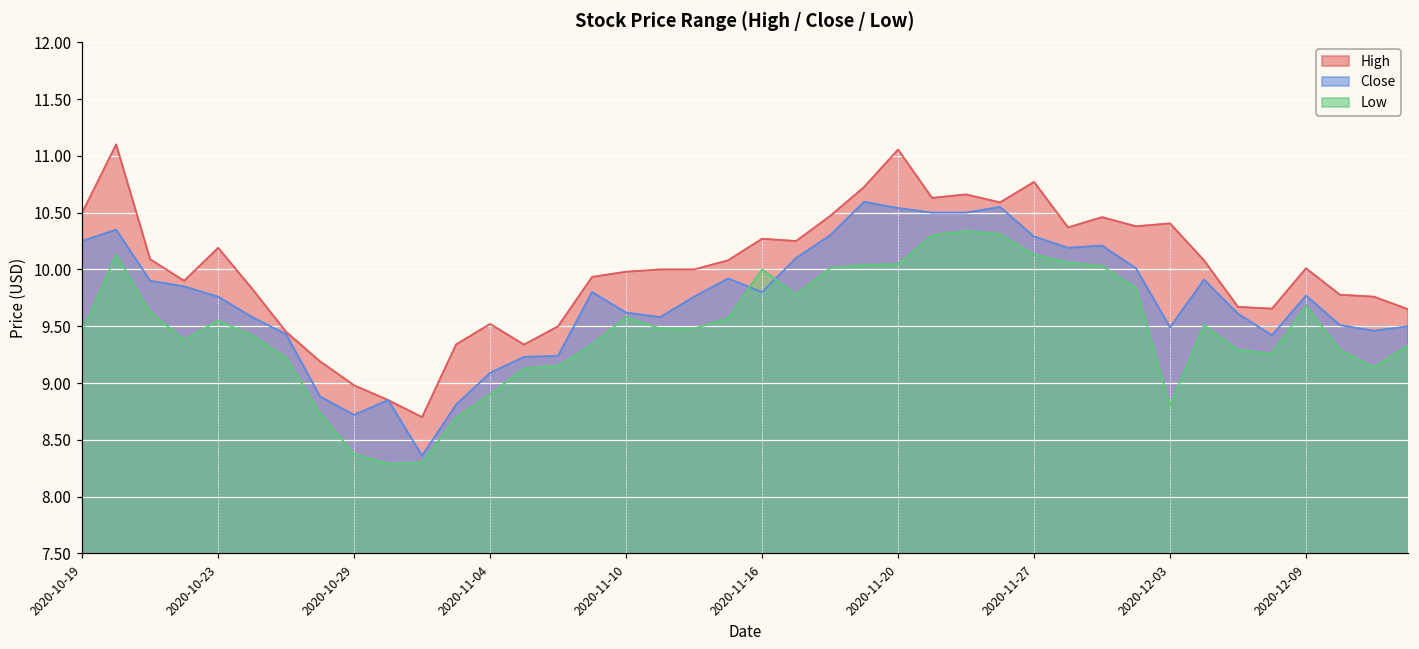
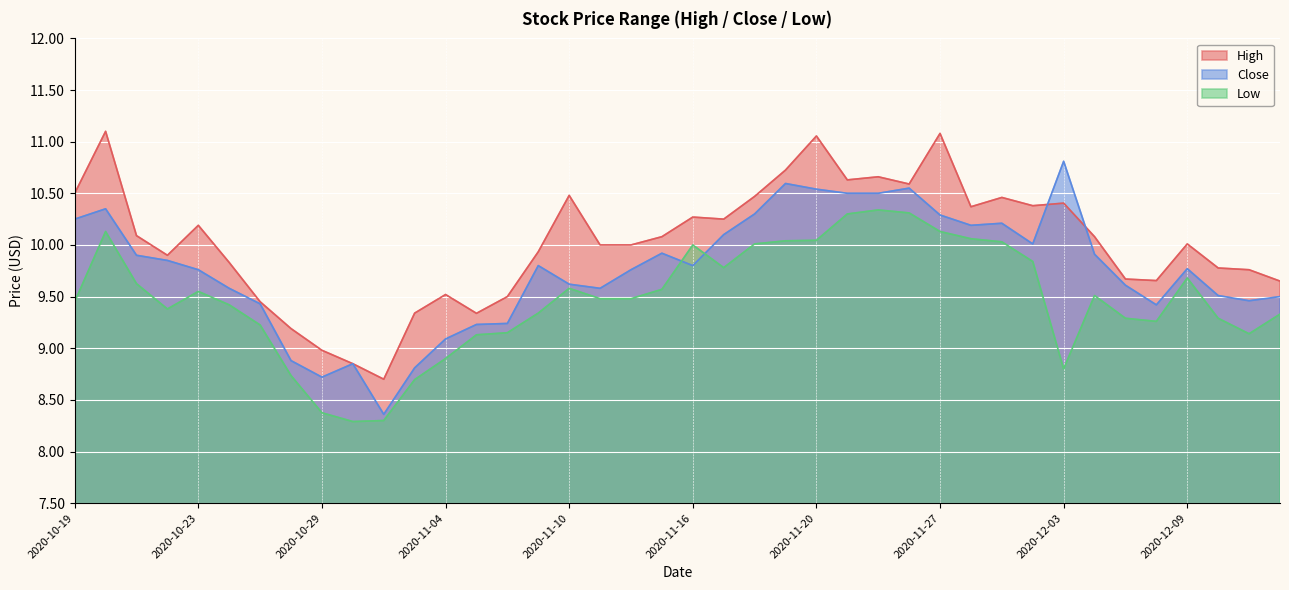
High, 2020-11-10: 9.98 -> 10.48
High, 2020-11-27: 10.77 -> 11.08
Close, 2020-12-03: 9.49 -> 10.81
